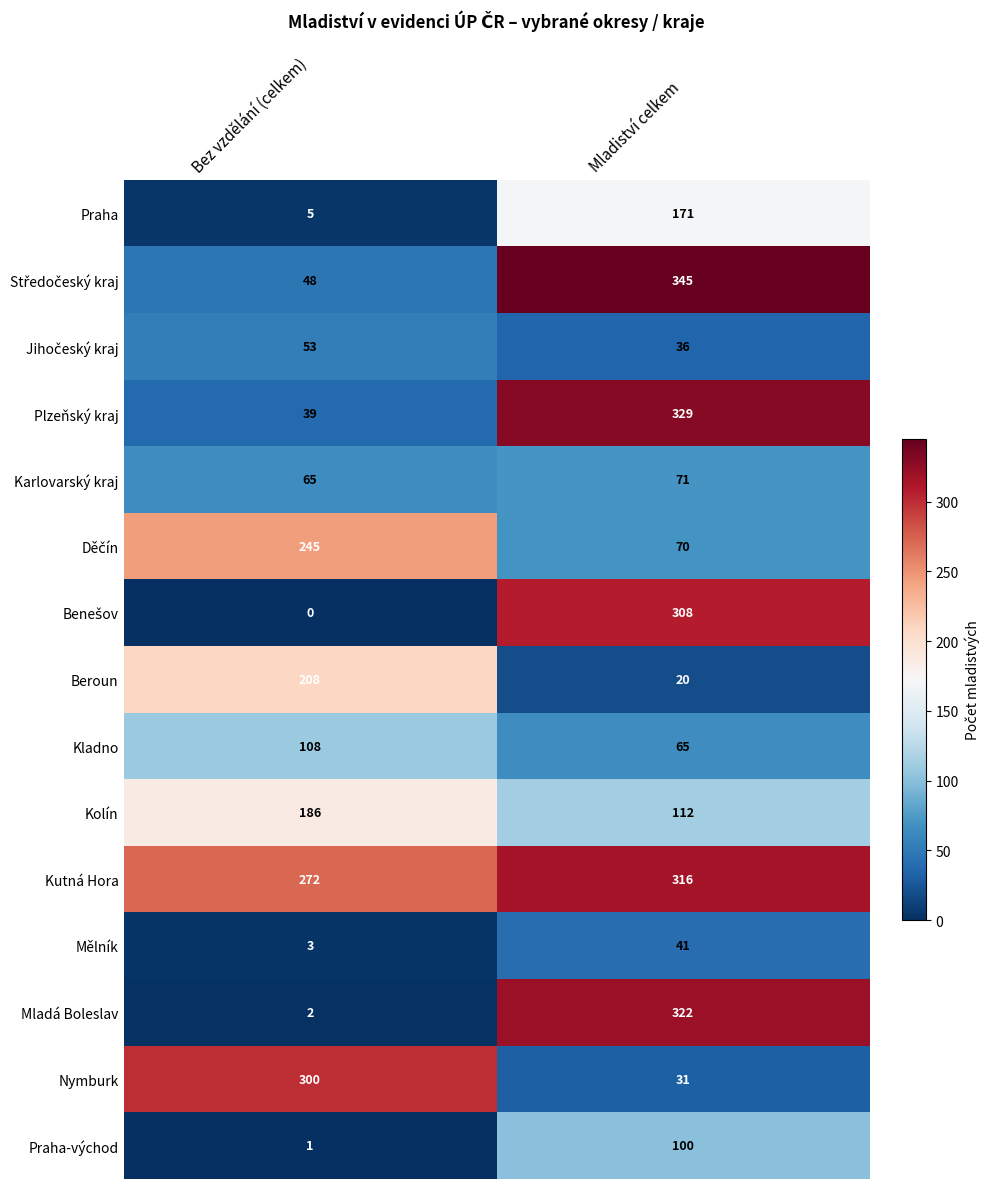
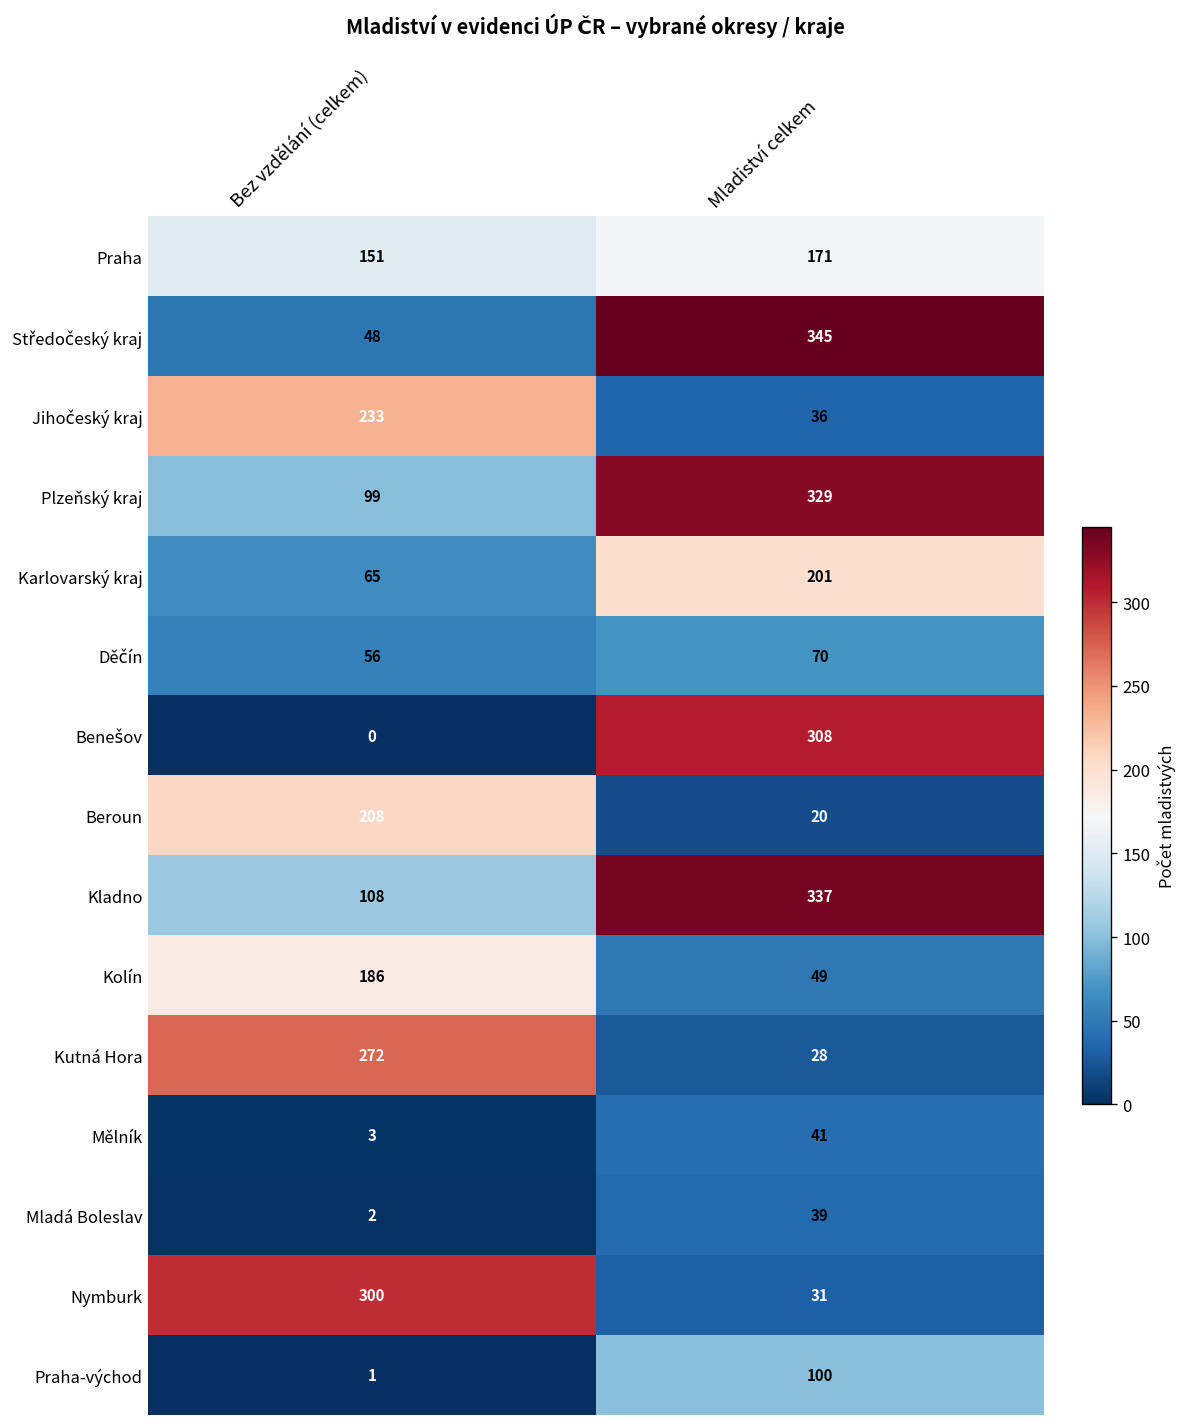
Praha, Bez vzdělání (celkem): 5 -> 151
Jihočeský kraj, Bez vzdělání (celkem): 53 -> 233
Plzeňský kraj, Bez vzdělání (celkem): 39 -> 99
Karlovarský kraj, Mladiství celkem: 71 -> 201
Děčín, Bez vzdělání (celkem): 245 -> 56
Kladno, Mladiství celkem: 65 -> 337
Kolín, Mladiství celkem: 112 -> 49
Kutná Hora, Mladiství celkem: 316 -> 28
Mladá Boleslav, Mladiství celkem: 322 -> 39
